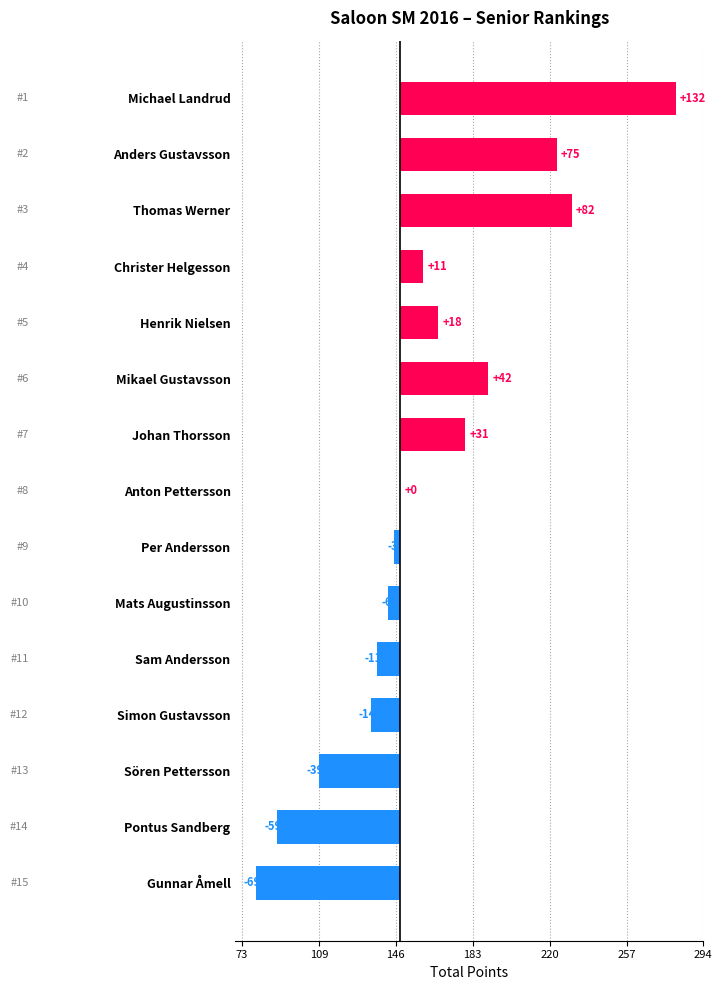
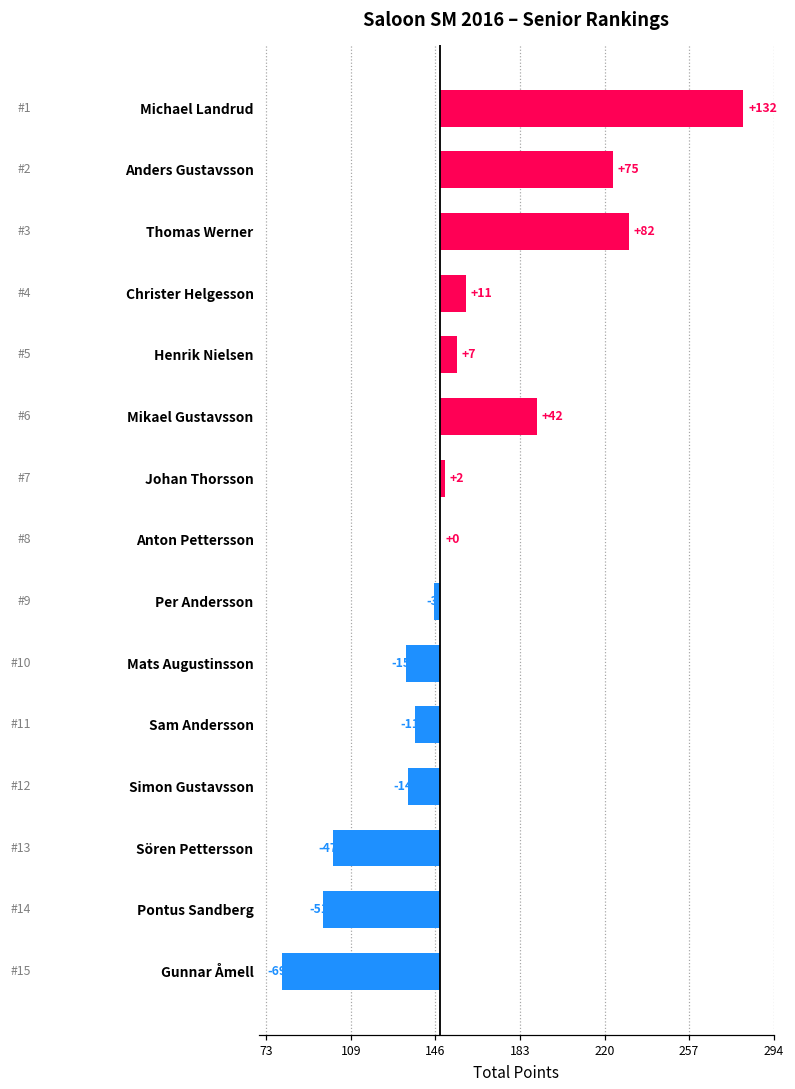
Henrik Nielsen: +18 -> +7
Johan Thorsson: +31 -> +2
Mats Augustinsson: -6 -> -15
Sören Pettersson: -39 -> -47
Pontus Sandberg: -59 -> -51
